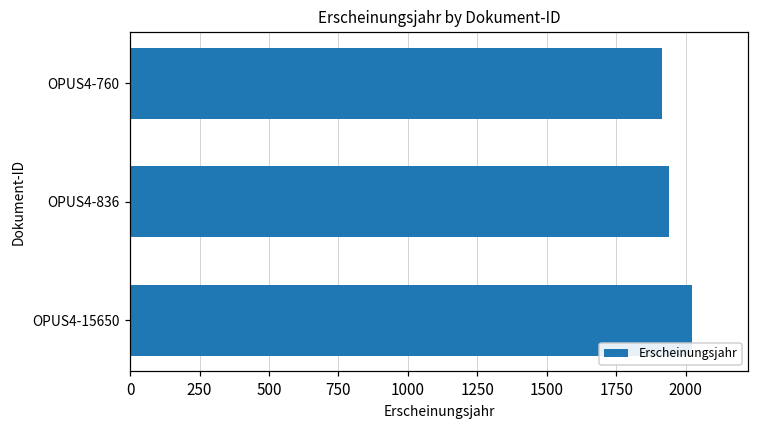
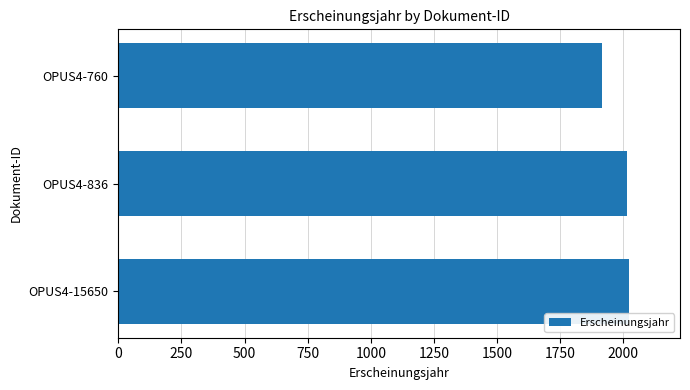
OPUS4-836: 1940 -> 2020
